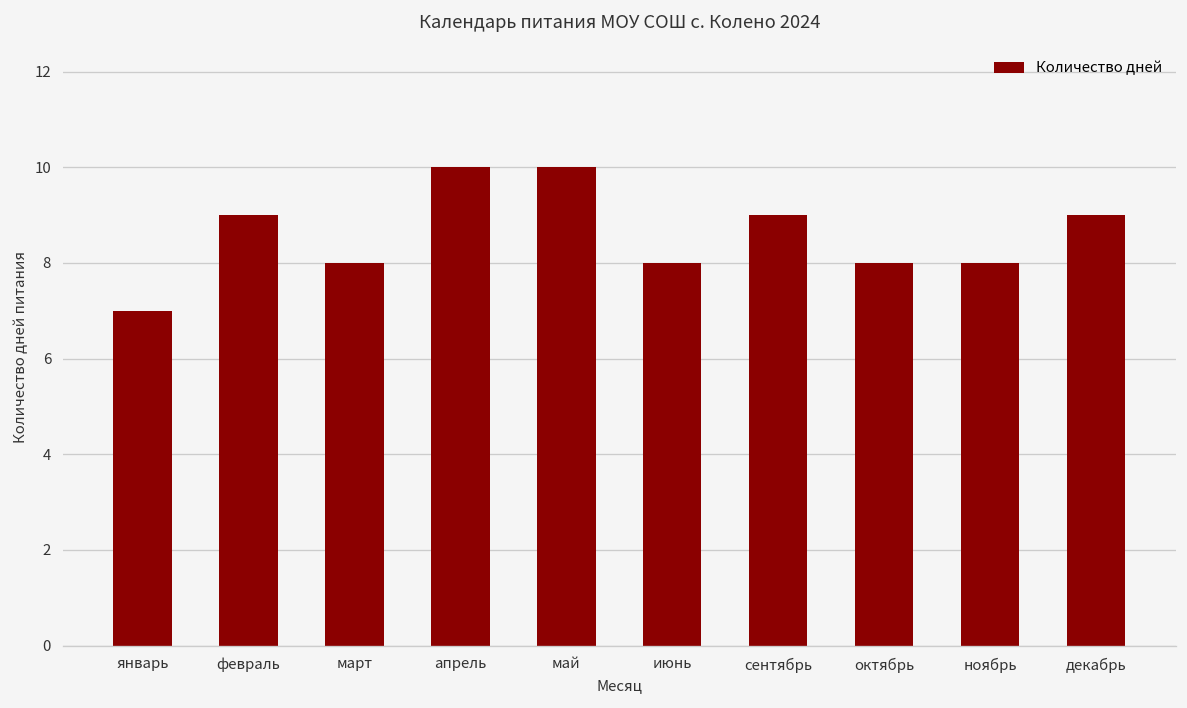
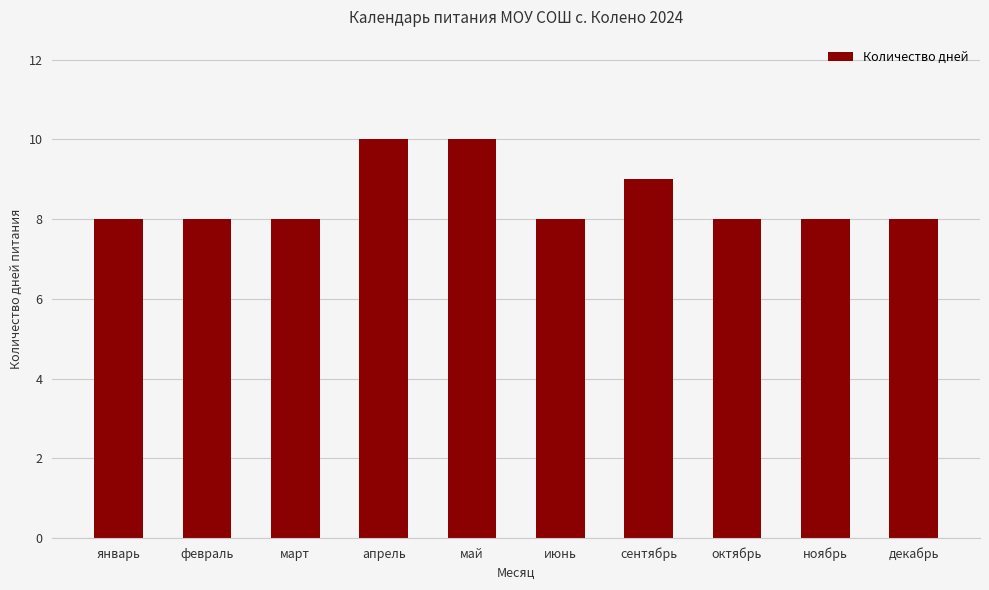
январь: 7 -> 8
февраль: 9 -> 8
декабрь: 9 -> 8
